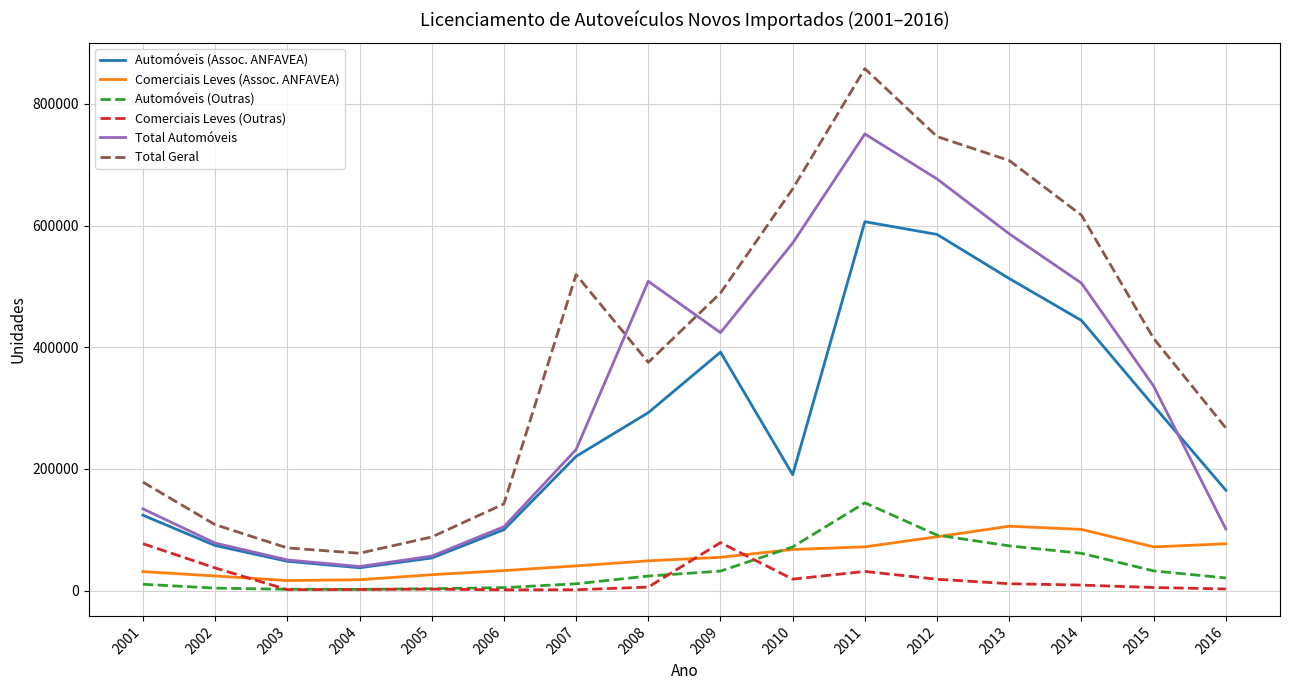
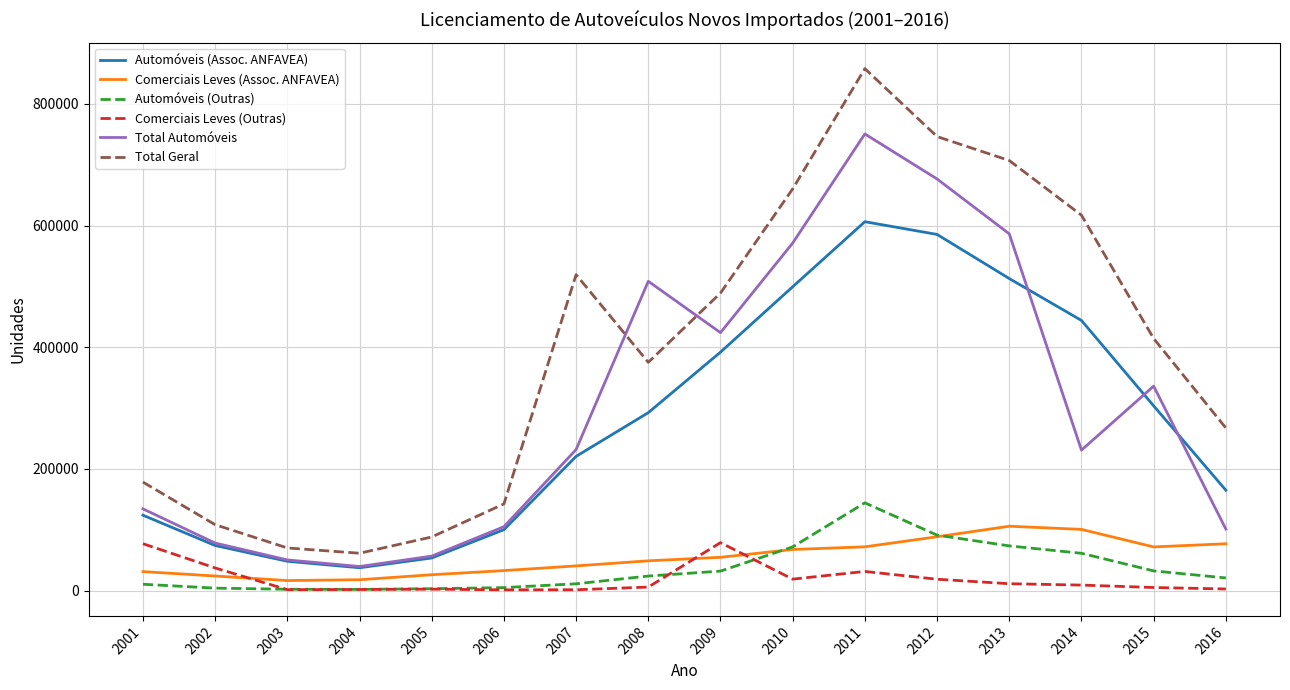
Automóveis (Assoc. ANFAVEA), 2010: 190000 -> 500000
Total Automóveis, 2014: 510000 -> 230000
